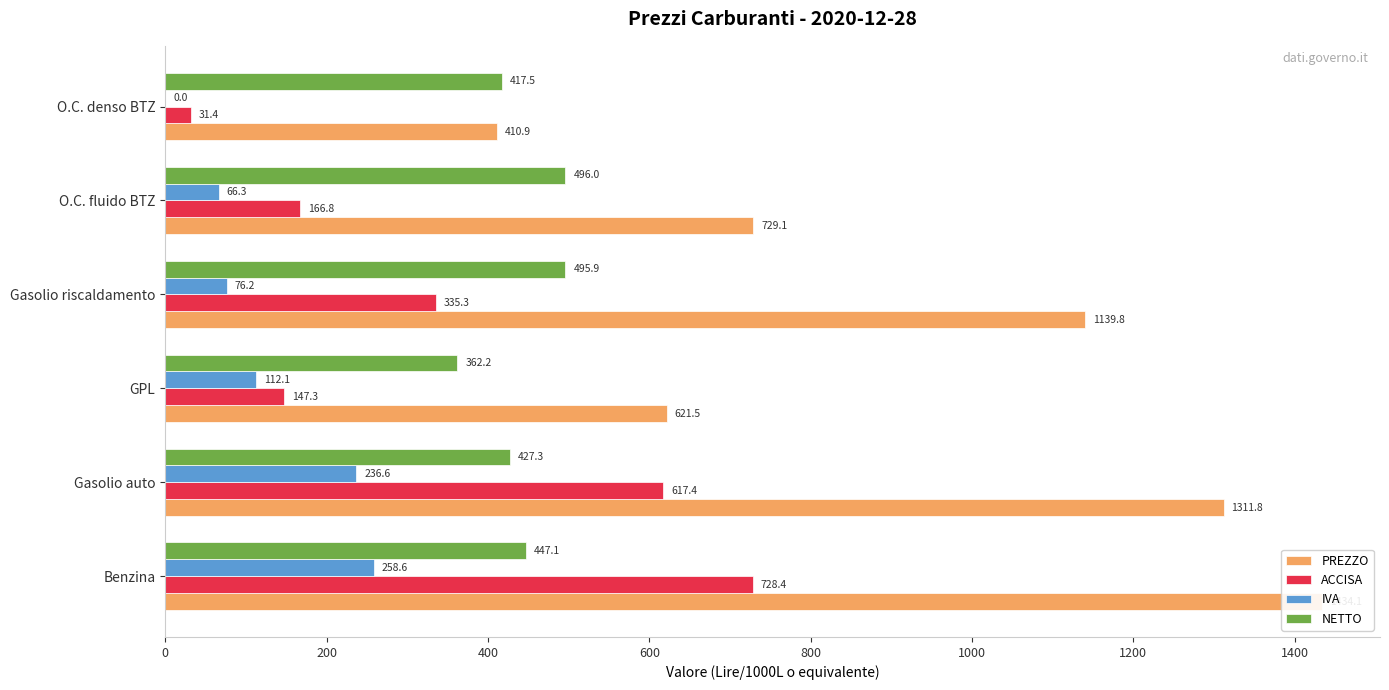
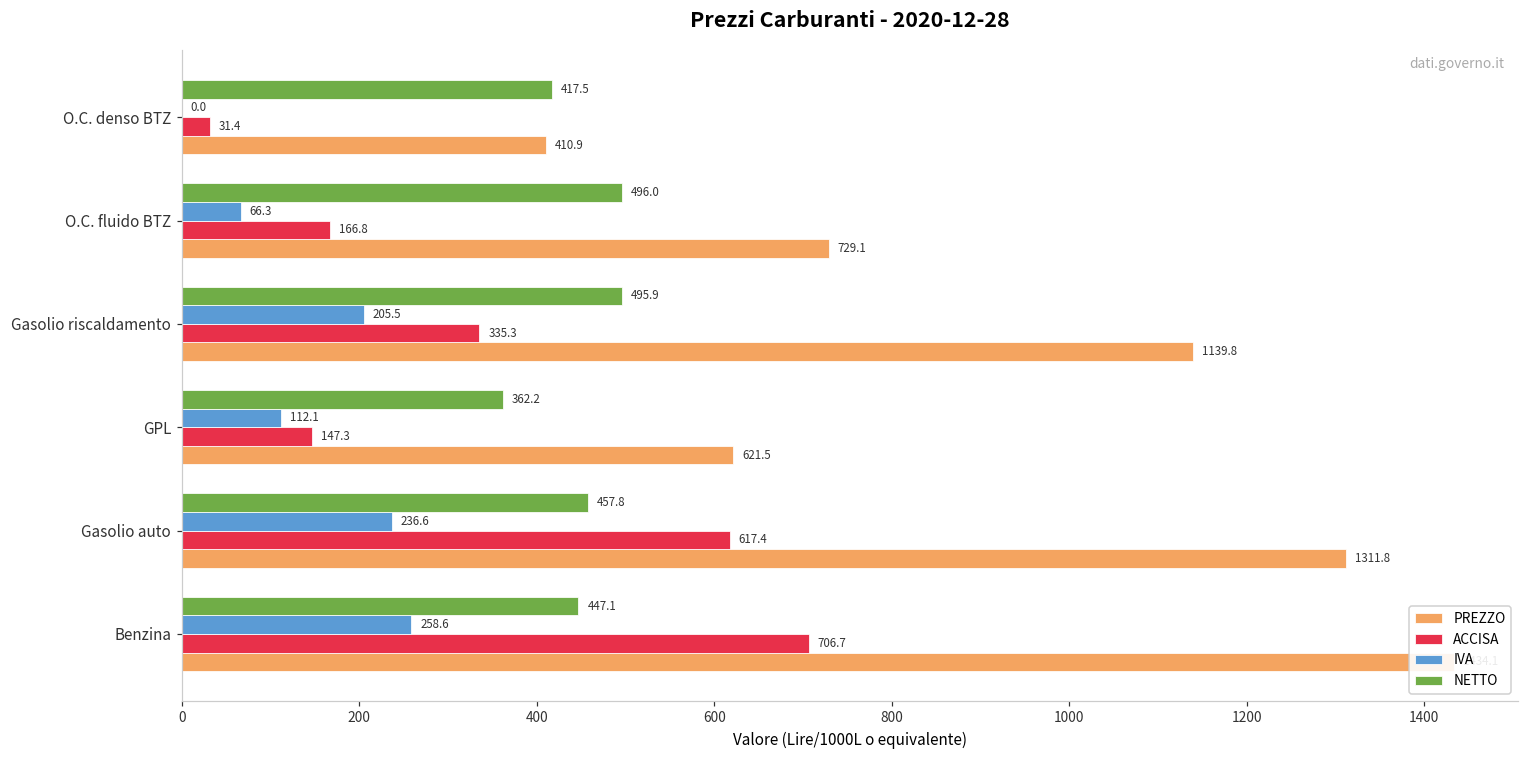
IVA, Gasolio riscaldamento: 76.2 -> 205.5
NETTO, Gasolio auto: 427.3 -> 457.8
ACCISA, Benzina: 728.4 -> 706.7
